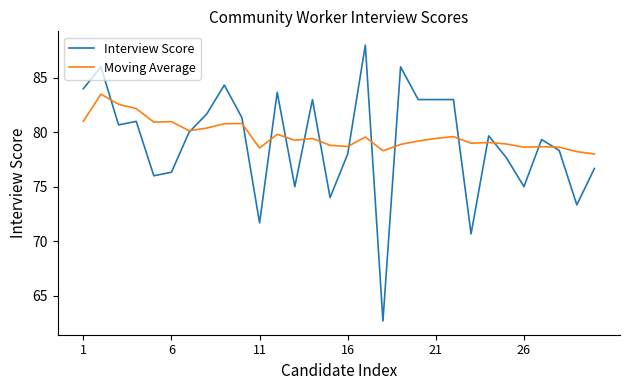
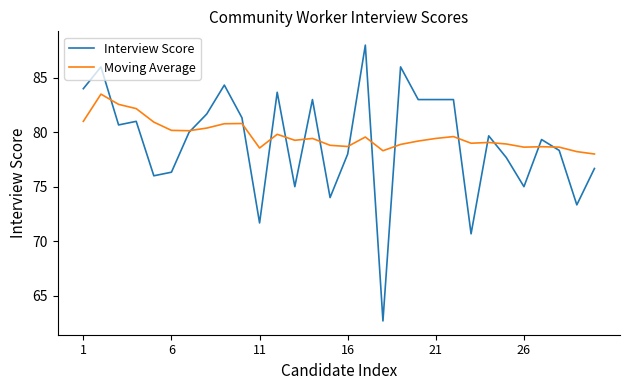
Moving Average, 6: 81.0 -> 80.2
